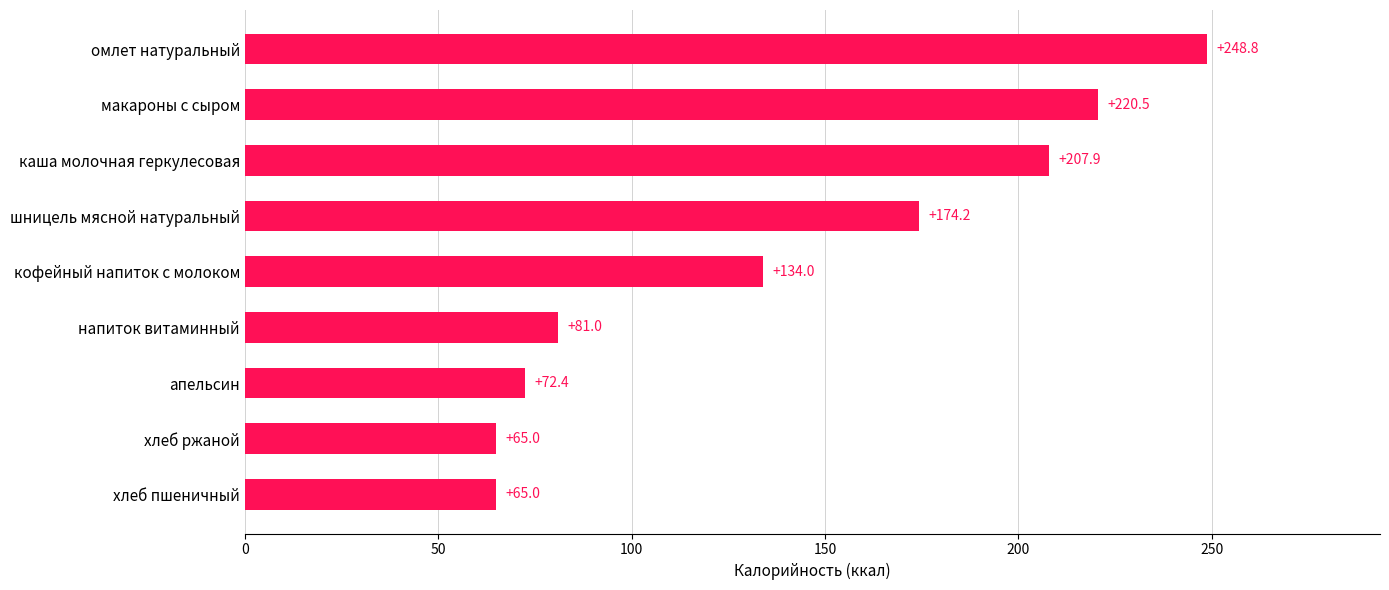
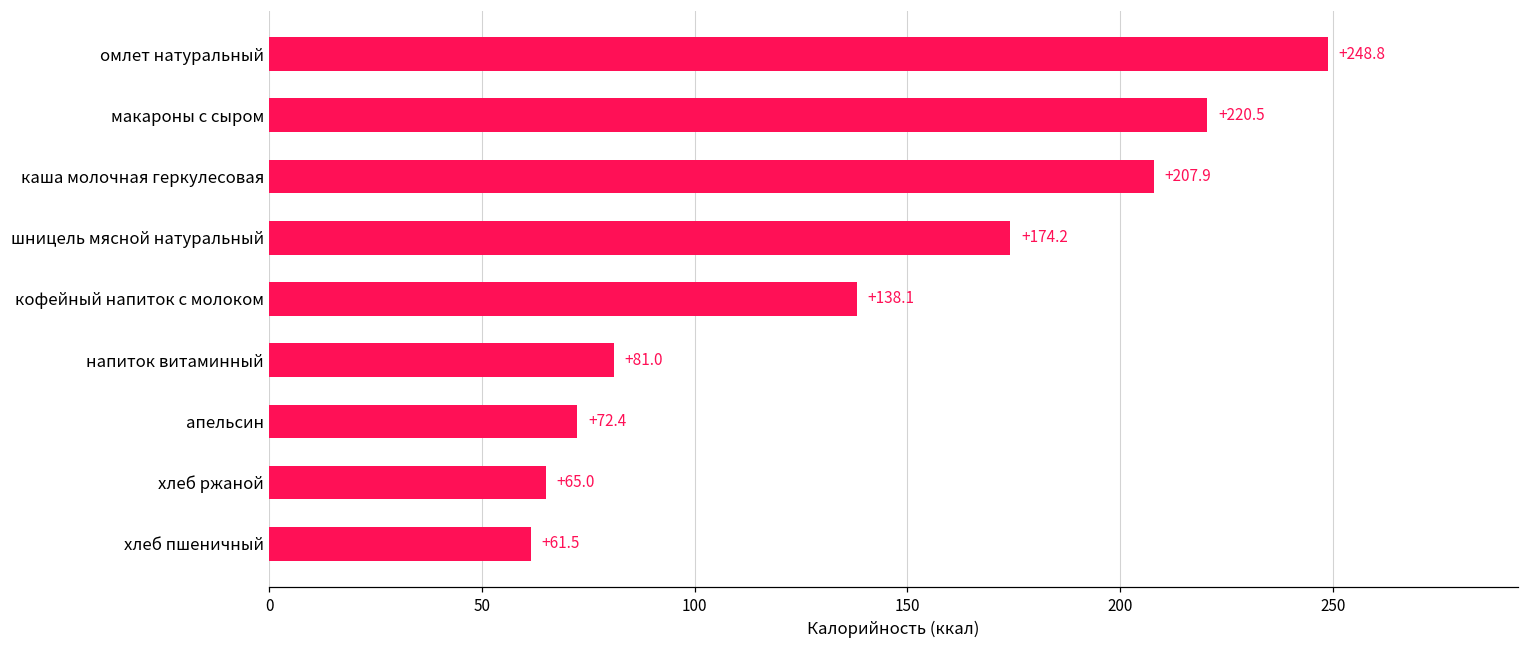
кофейный напиток с молоком: +134.0 -> +138.1
хлеб пшеничный: +65.0 -> +61.5
